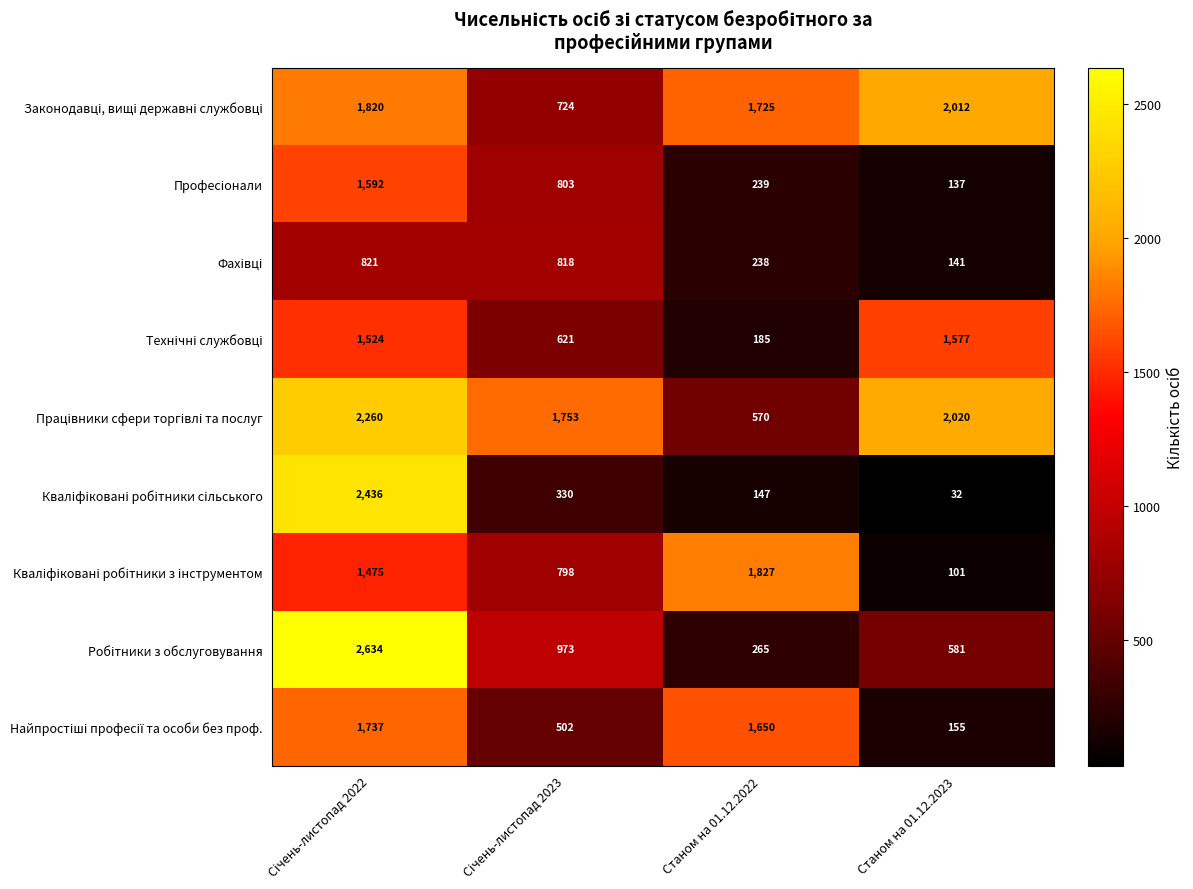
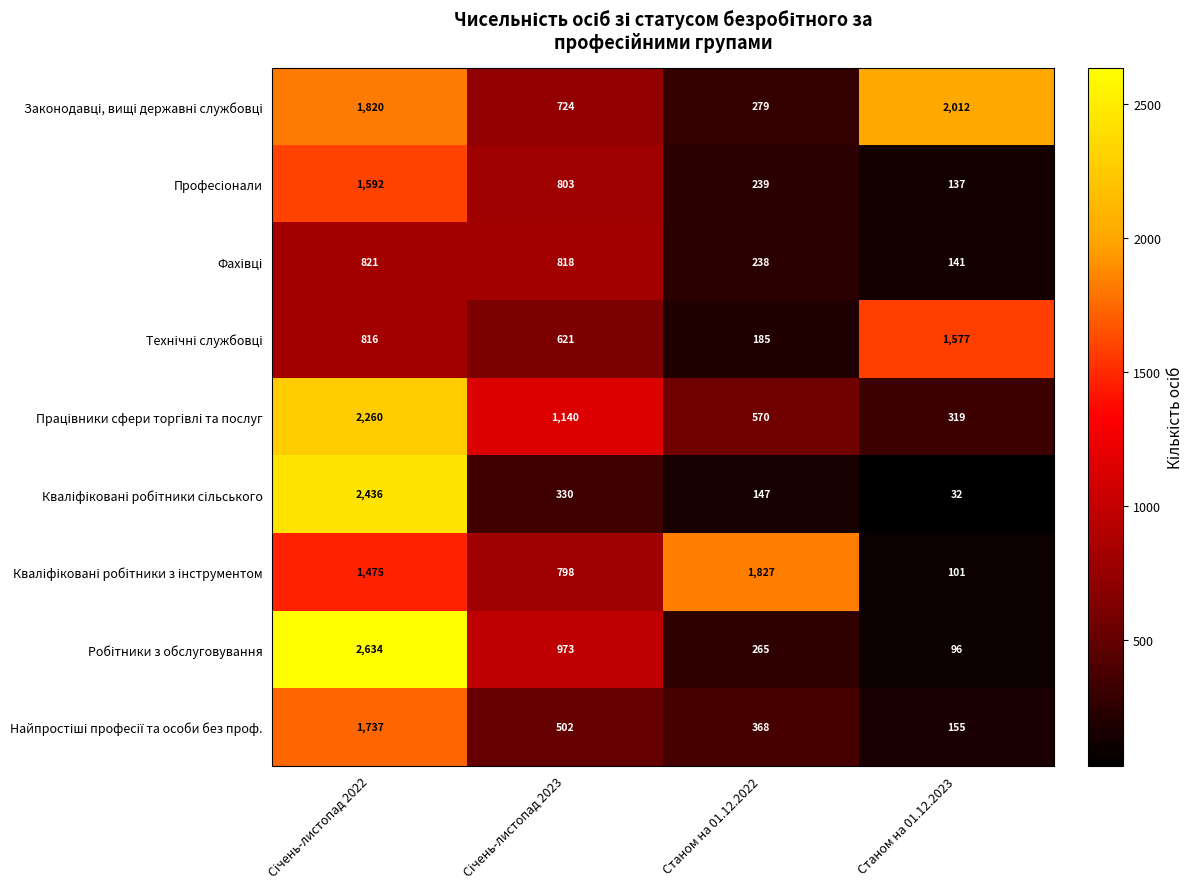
Законодавці, вищі державні службовці, Станом на 01.12.2022: 1,725 -> 279
Технічні службовці, Січень-листопад 2022: 1,524 -> 816
Працівники сфери торгівлі та послуг, Січень-листопад 2023: 1,753 -> 1,140
Працівники сфери торгівлі та послуг, Станом на 01.12.2023: 2,020 -> 319
Робітники з обслуговування, Станом на 01.12.2023: 581 -> 96
Найпростіші професії та особи без проф., Станом на 01.12.2022: 1,650 -> 368
